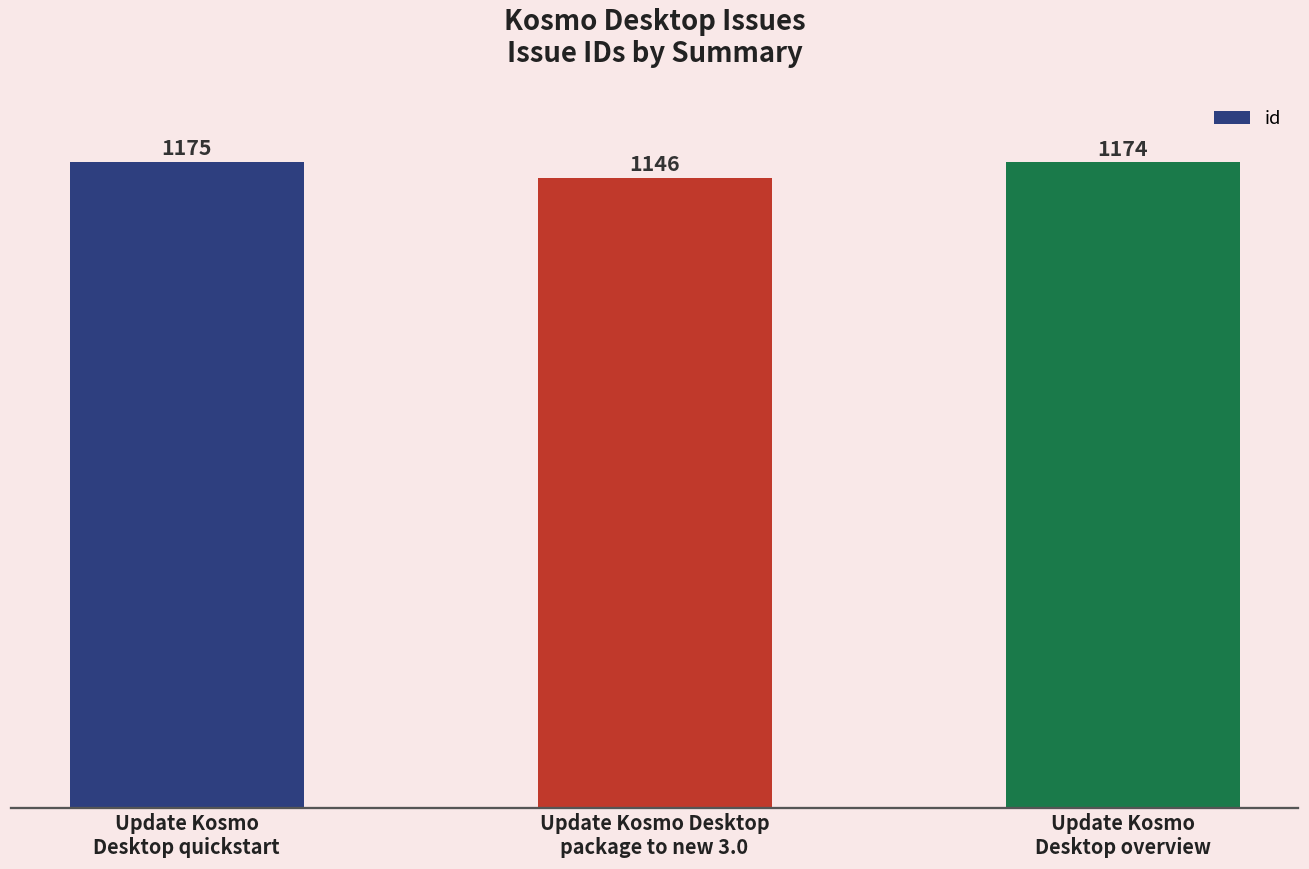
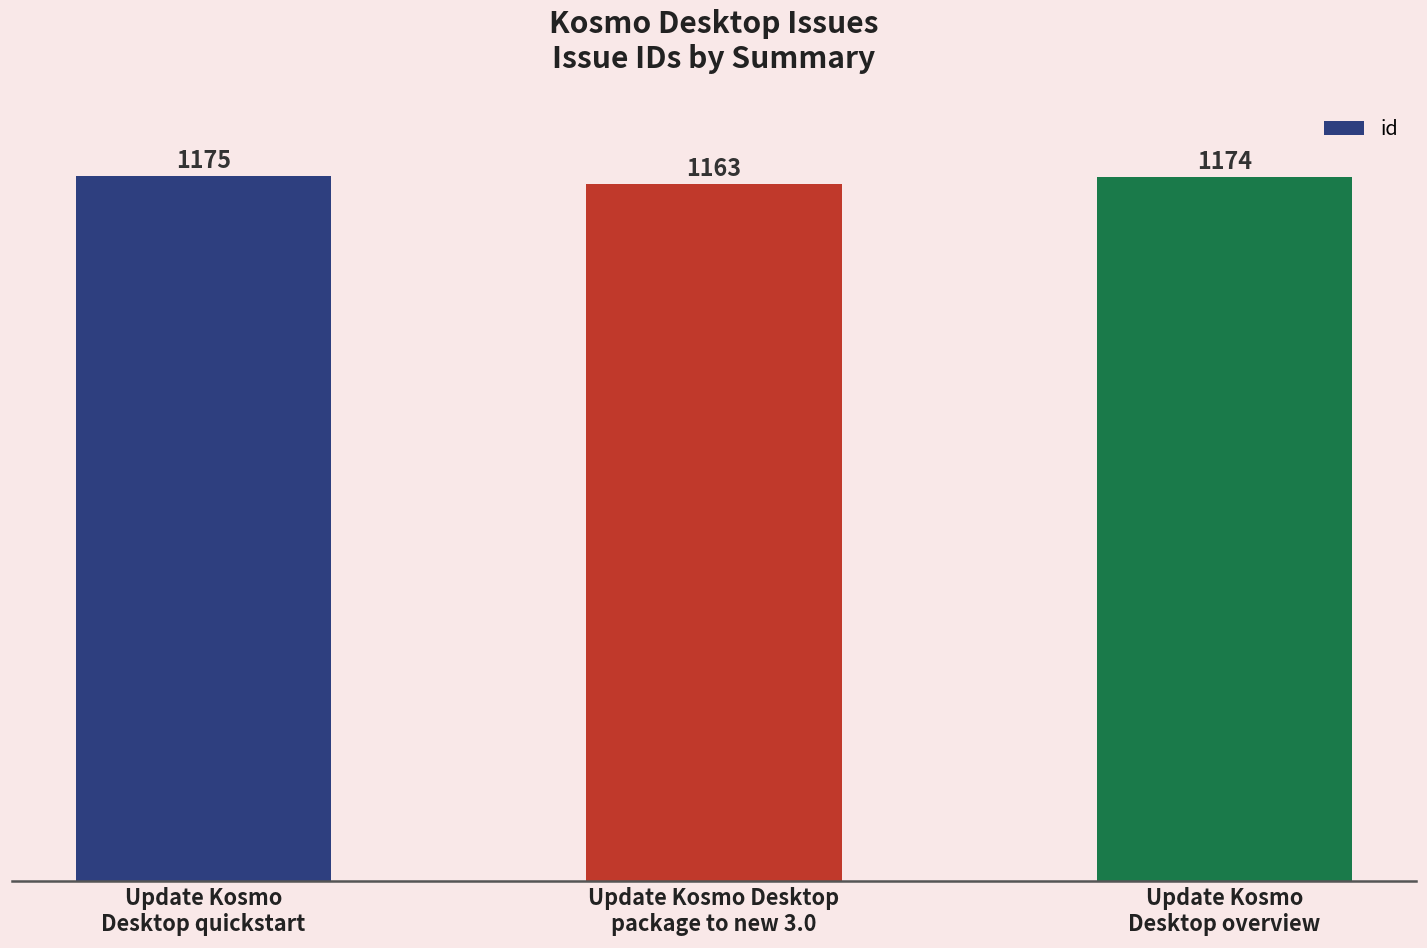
Update Kosmo Desktop package to new 3.0: 1146 -> 1163
